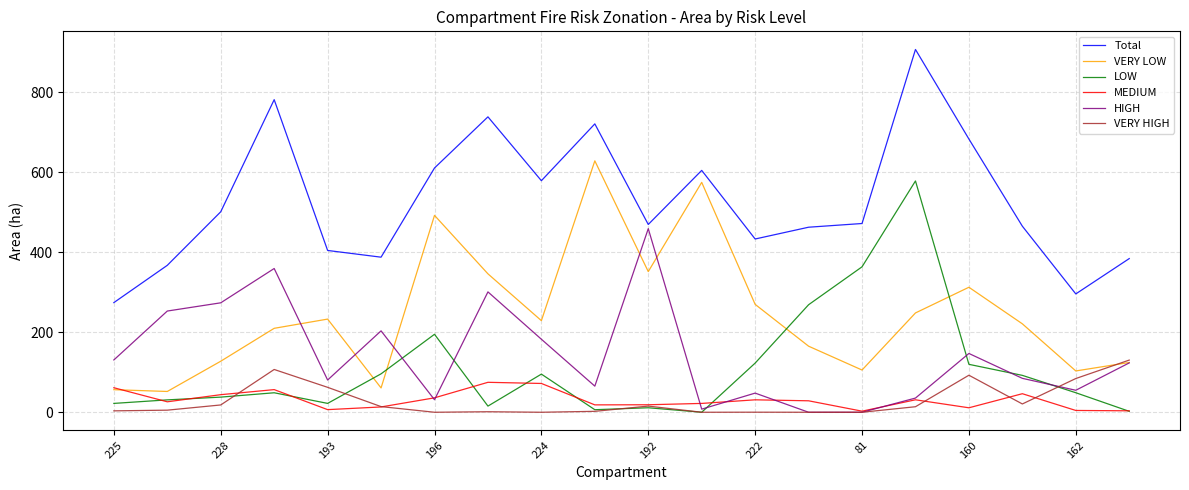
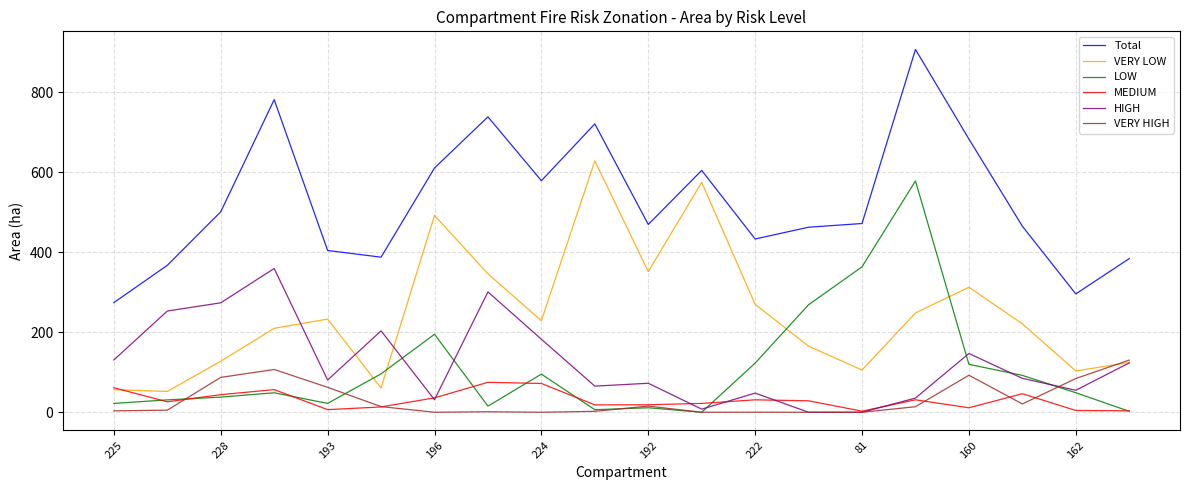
VERY HIGH, 228: 20 -> 90
HIGH, 192: 460 -> 70
